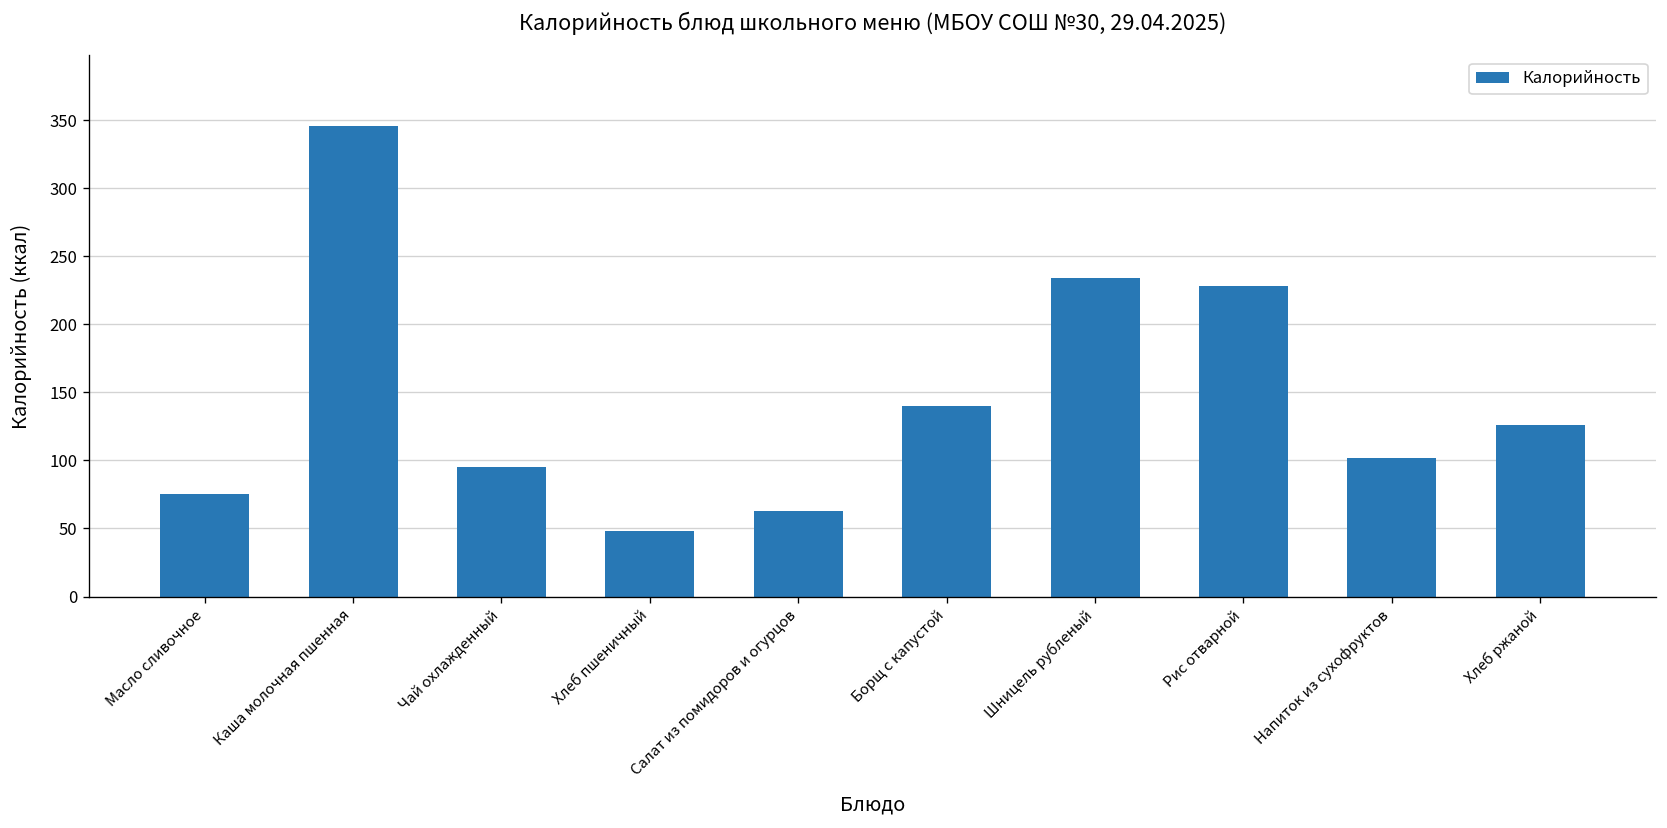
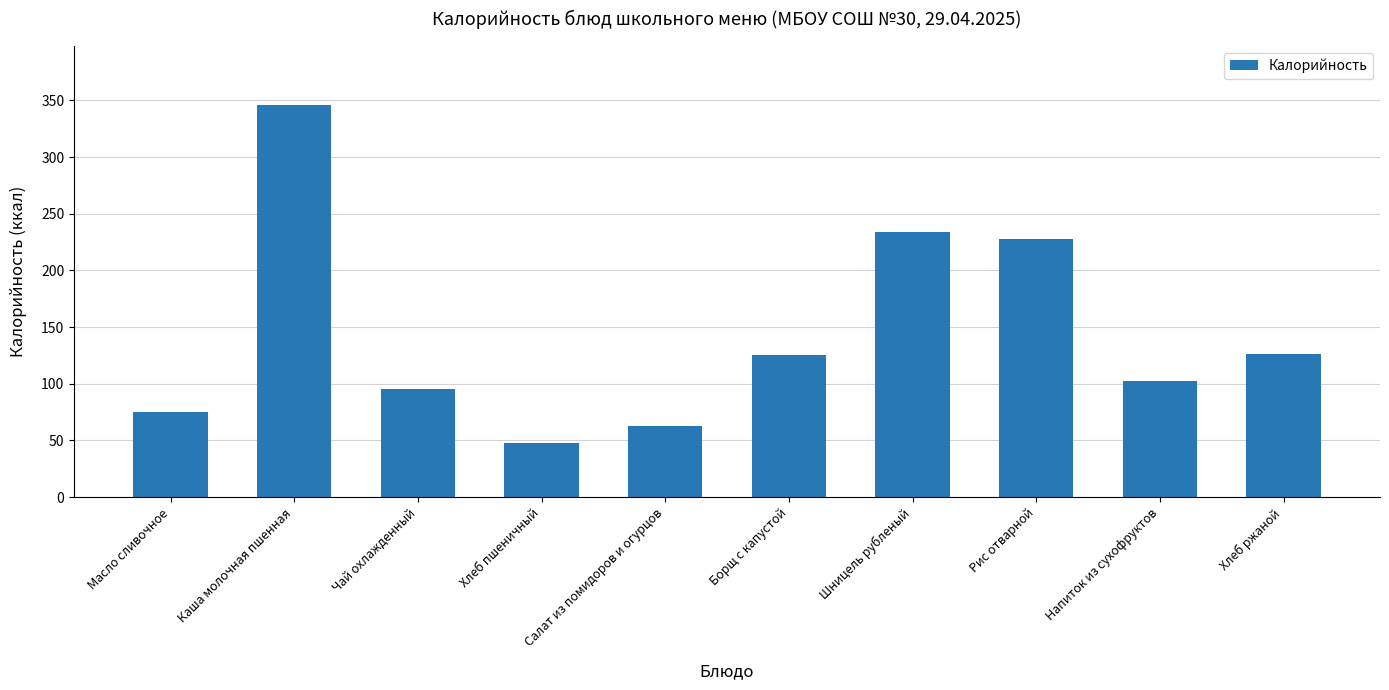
Борщ с капустой: 140 -> 125
